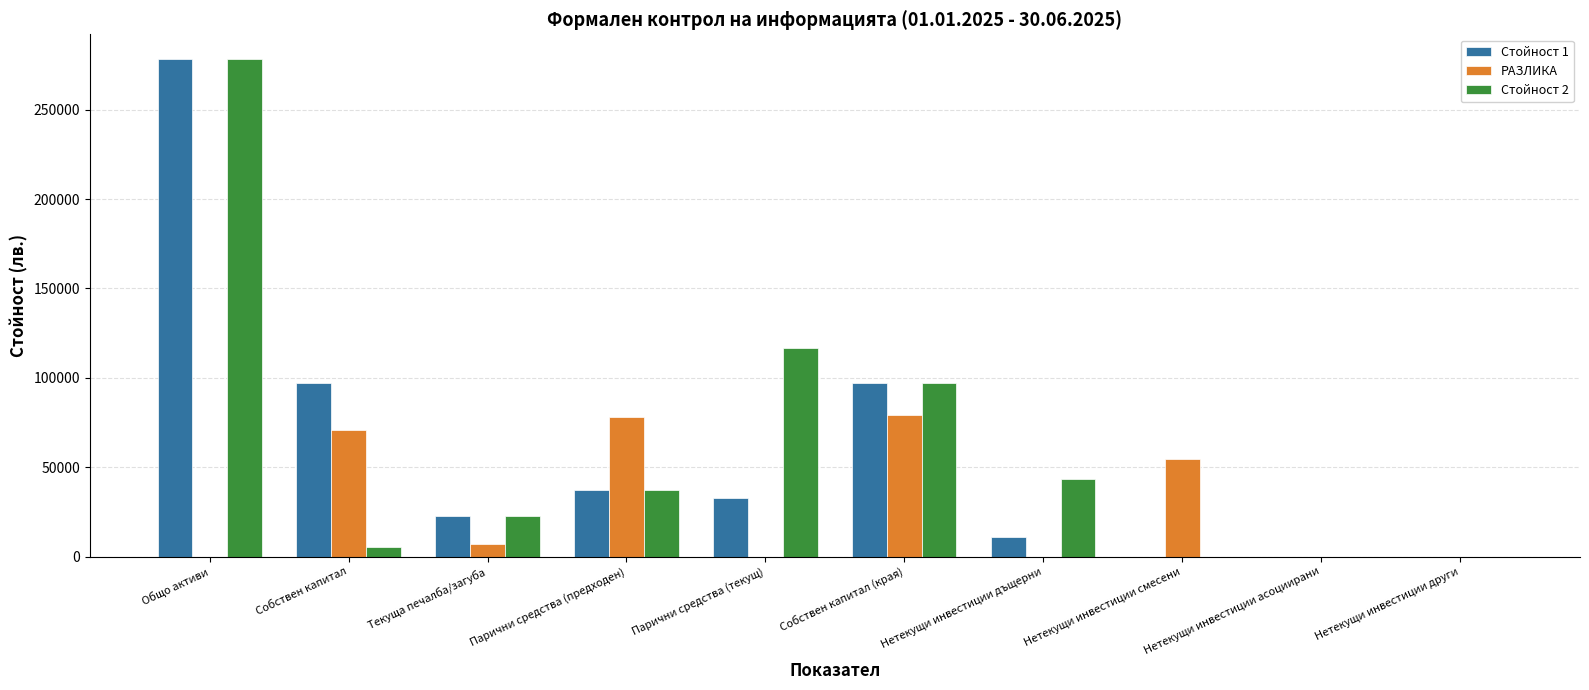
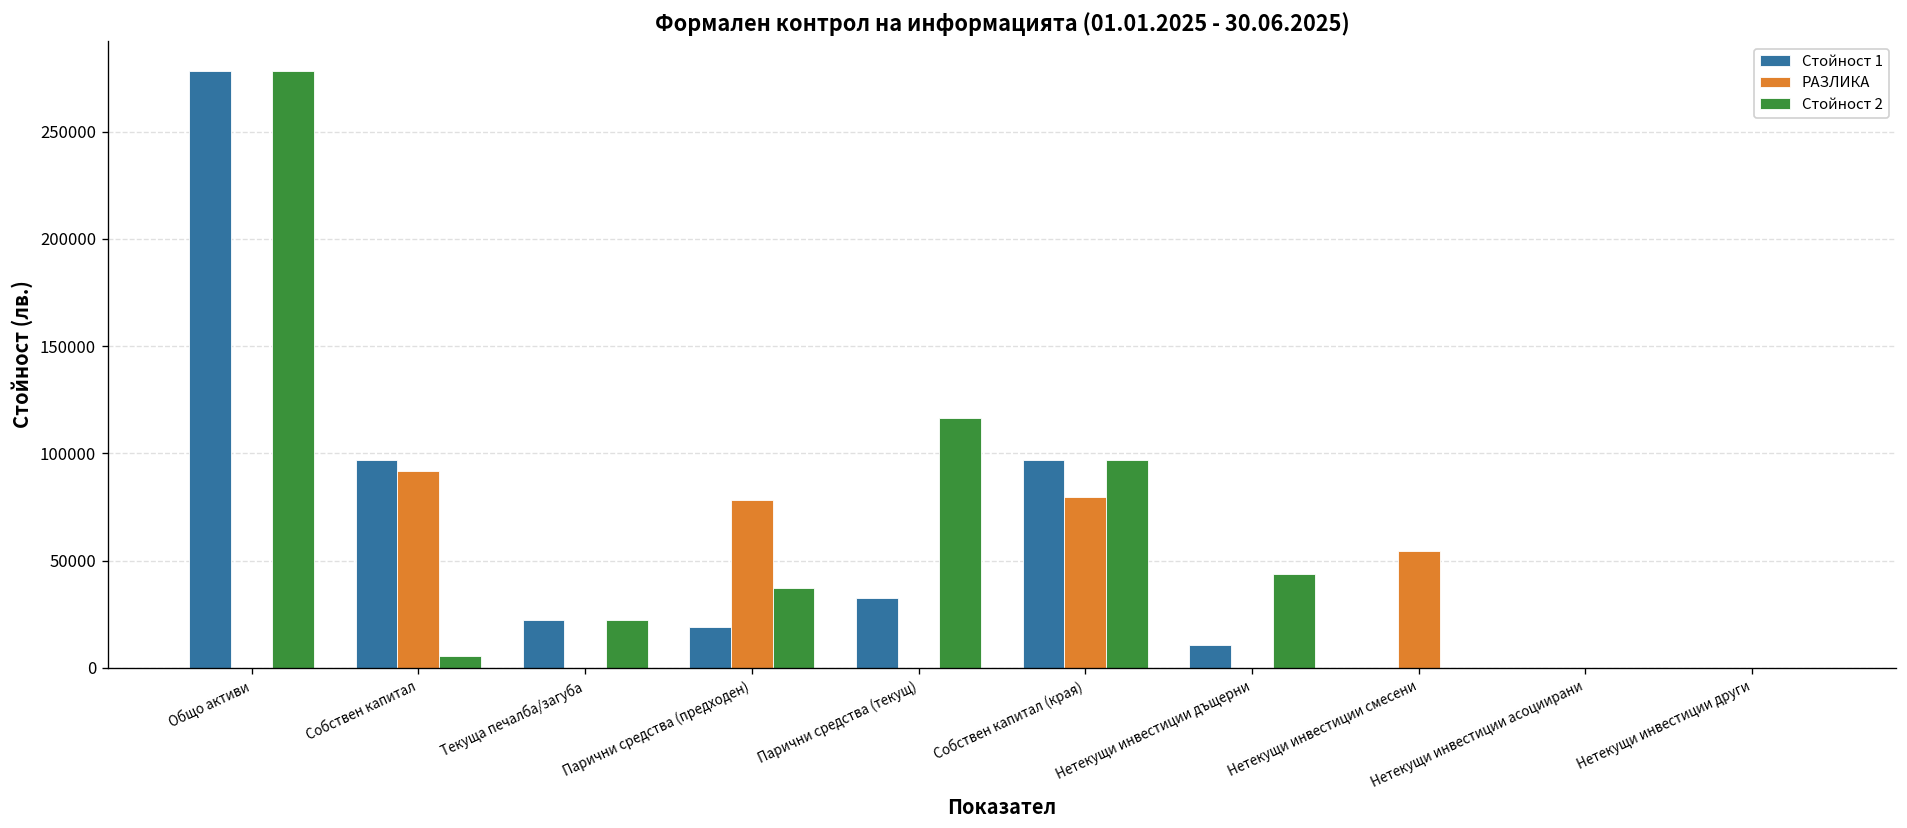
РАЗЛИКА, Собствен капитал: 71000 -> 92000
РАЗЛИКА, Текуща печалба/загуба: 7000 -> 0
Стойност 1, Парични средства (предходен): 37000 -> 19000
